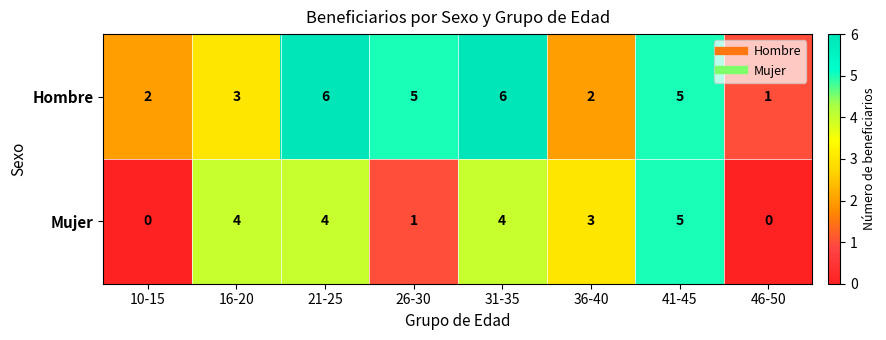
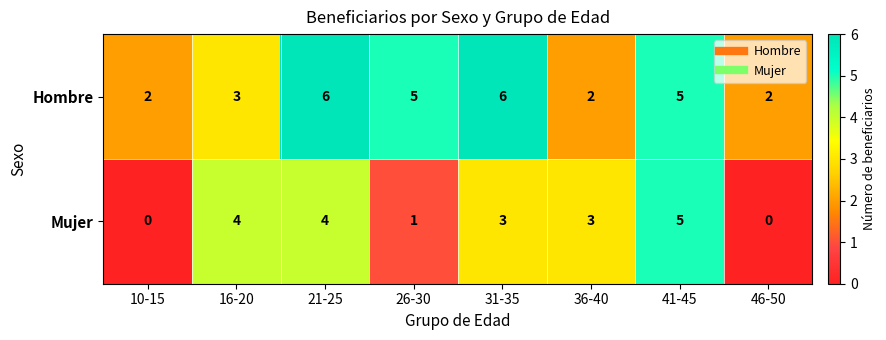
Hombre, 46-50: 1 -> 2
Mujer, 31-35: 4 -> 3
